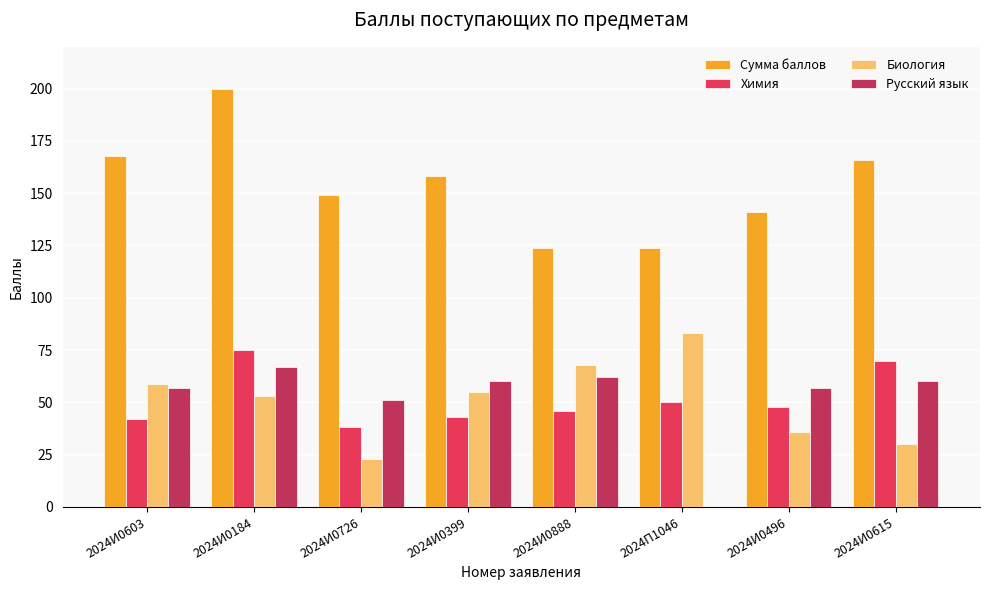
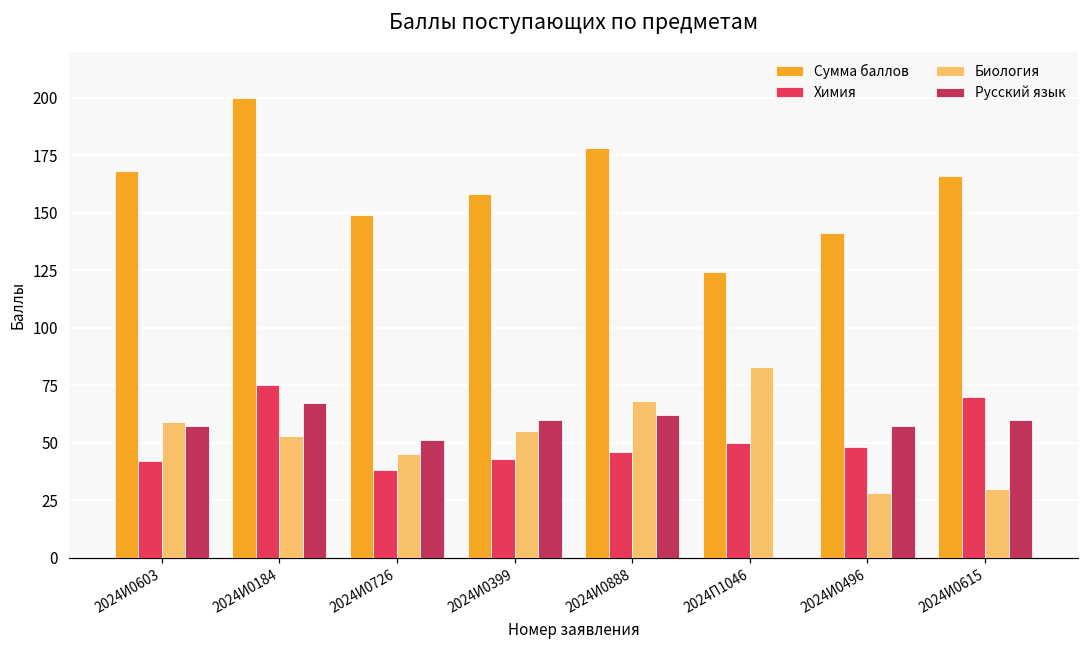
Биология, 2024И0726: 23 -> 45
Сумма баллов, 2024И0888: 124 -> 178
Биология, 2024И0496: 36 -> 28
